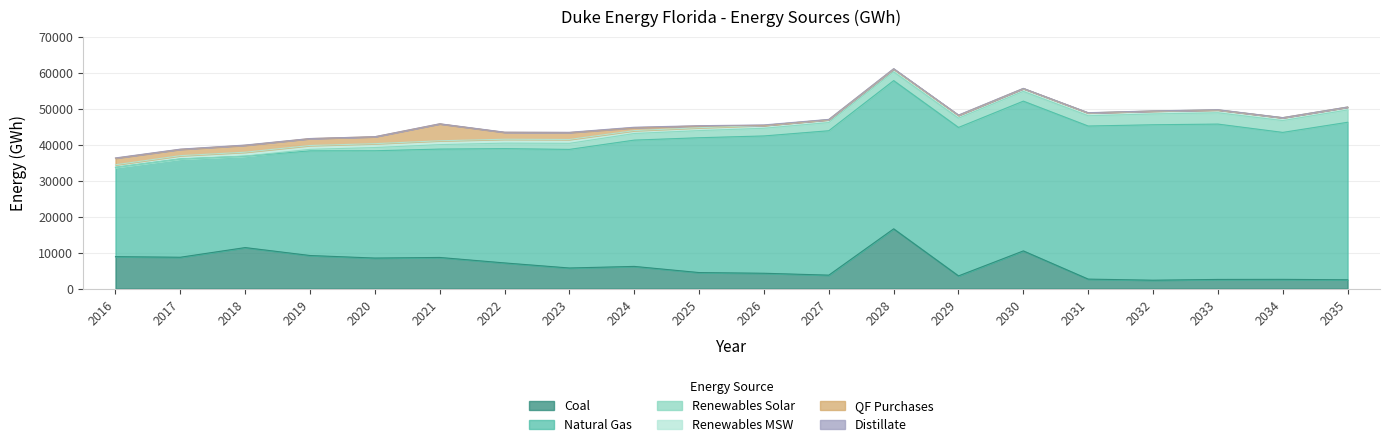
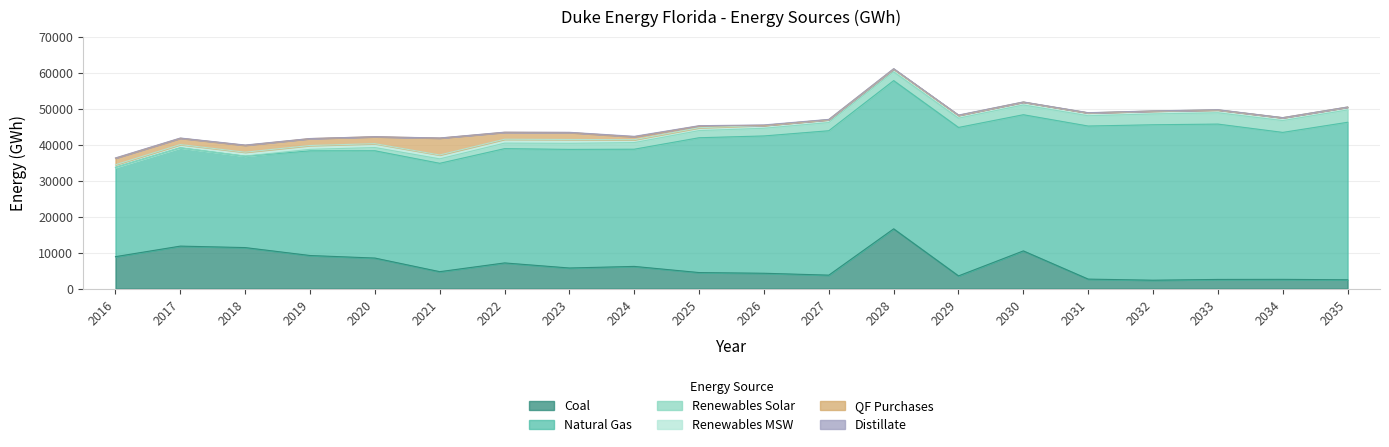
Coal, 2017: 9000 -> 12000
Coal, 2021: 9000 -> 5000
Natural Gas, 2024: 35000 -> 33000
Natural Gas, 2030: 42000 -> 38000
